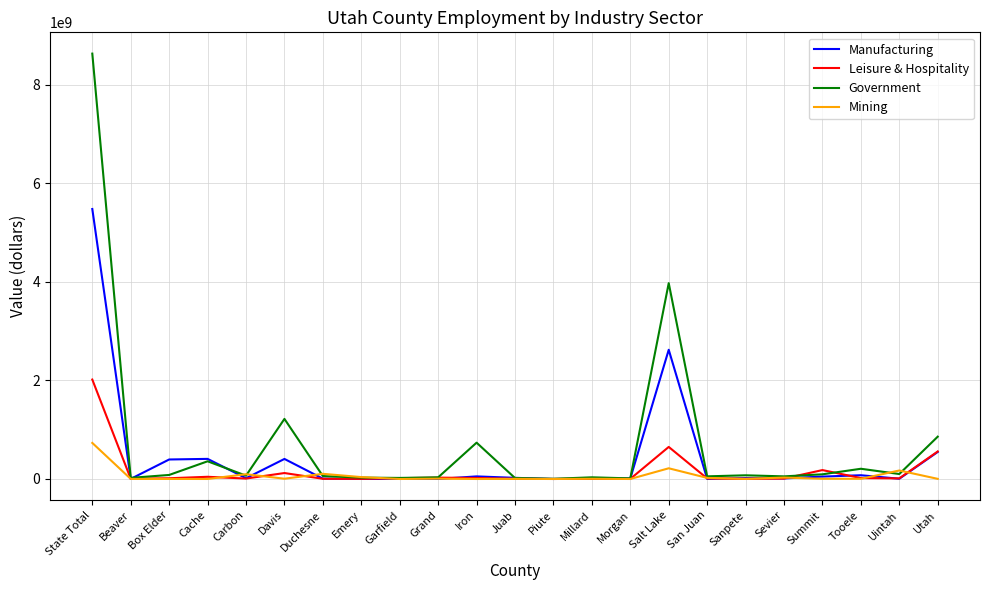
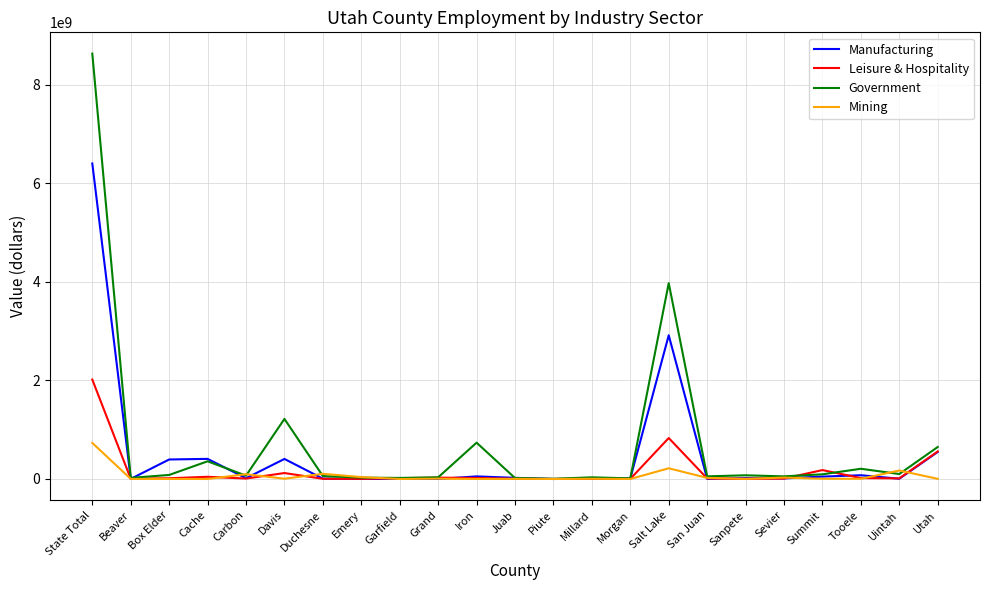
Manufacturing, State Total: 5500000000 -> 6400000000
Manufacturing, Salt Lake: 2600000000 -> 2900000000
Leisure & Hospitality, Salt Lake: 700000000 -> 800000000
Government, Utah: 900000000 -> 600000000
